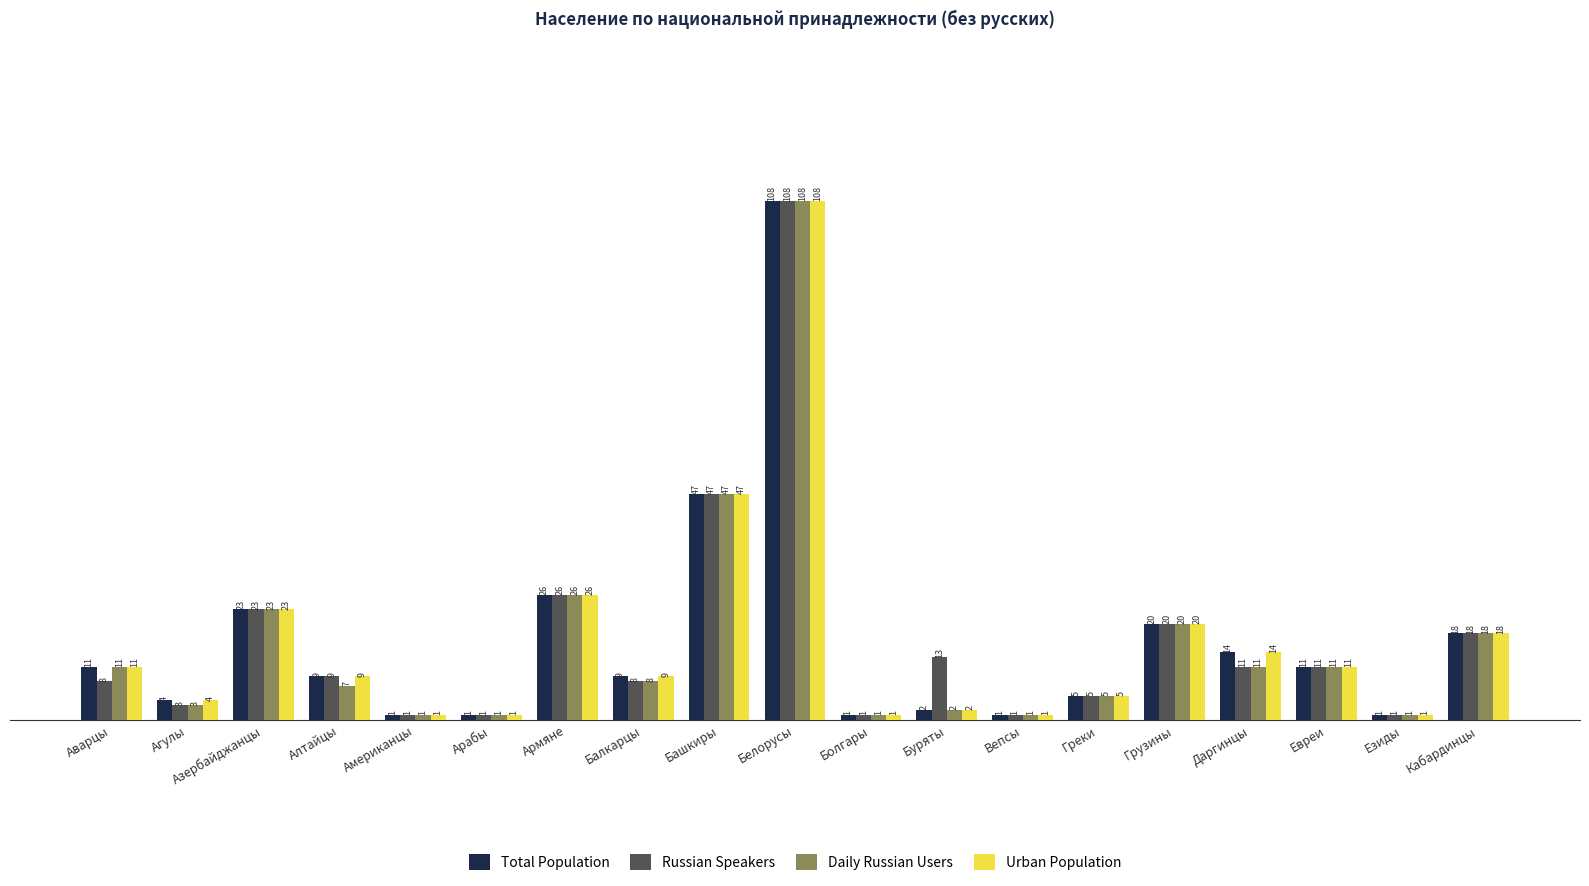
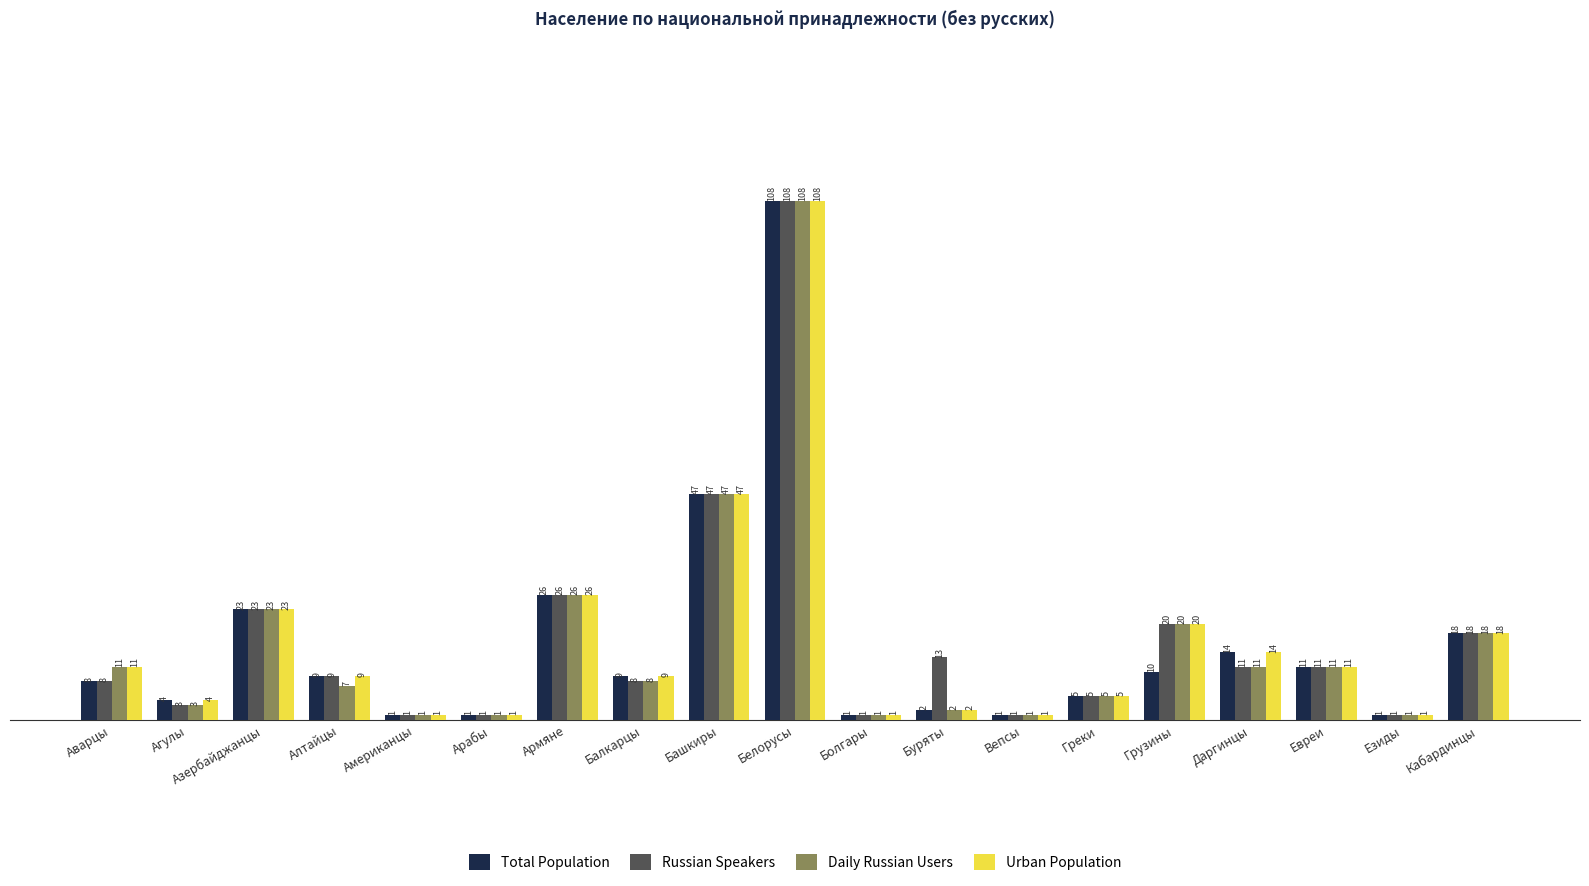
Total Population, Аварцы: 11 -> 8
Total Population, Грузины: 20 -> 10
